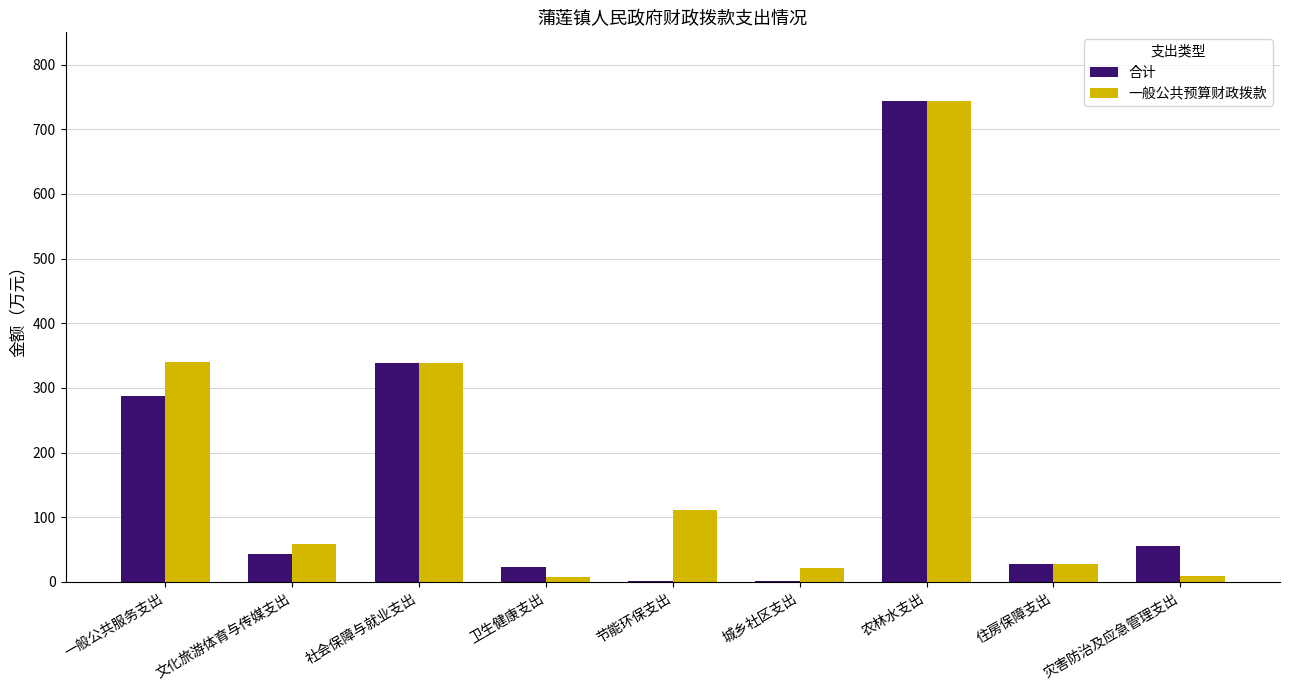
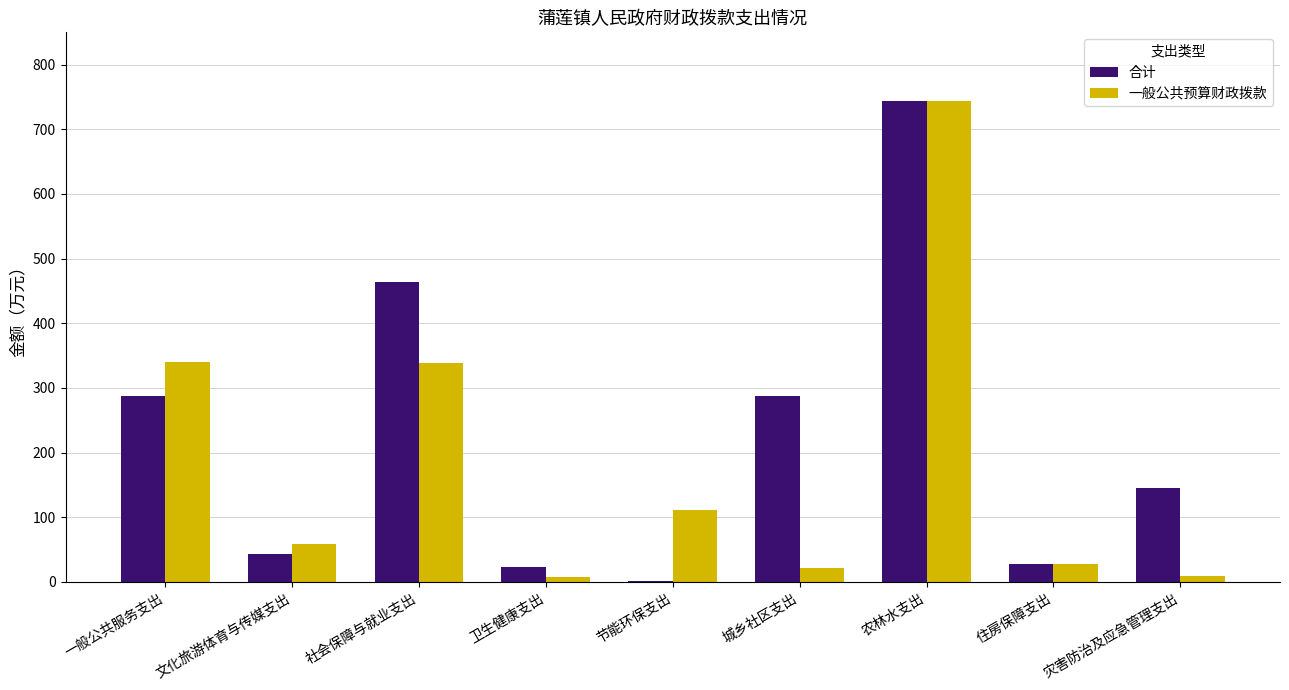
合计, 社会保障与就业支出: 340 -> 460
合计, 城乡社区支出: 0 -> 290
合计, 灾害防治及应急管理支出: 60 -> 140
